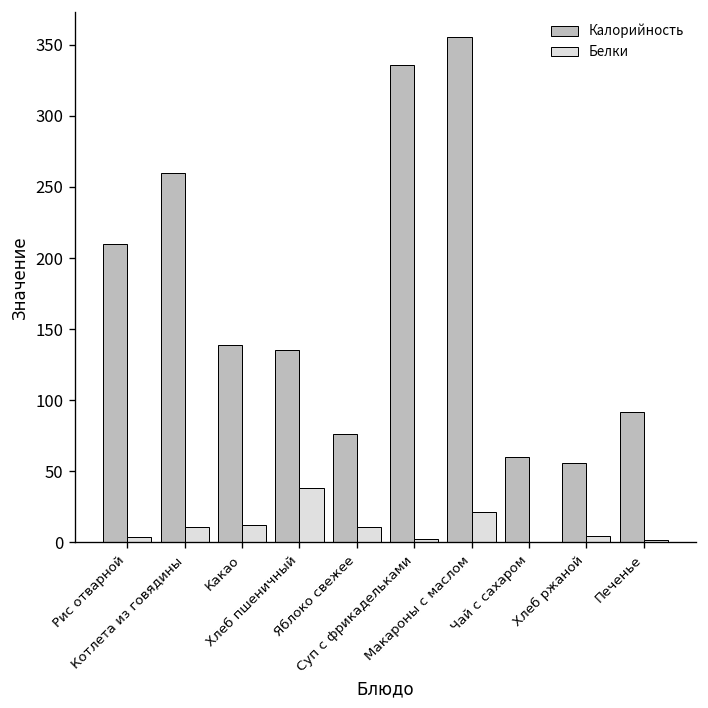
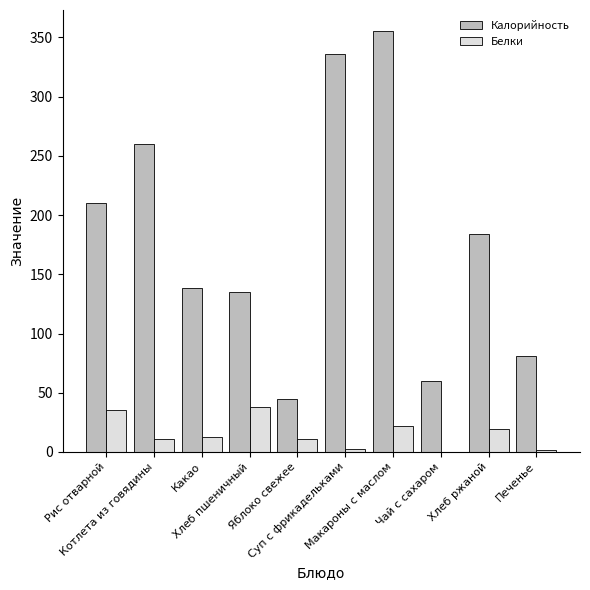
Белки, Рис отварной: 4 -> 35
Калорийность, Яблоко свежее: 76 -> 44
Калорийность, Хлеб ржаной: 56 -> 184
Белки, Хлеб ржаной: 4 -> 19
Калорийность, Печенье: 91 -> 81
